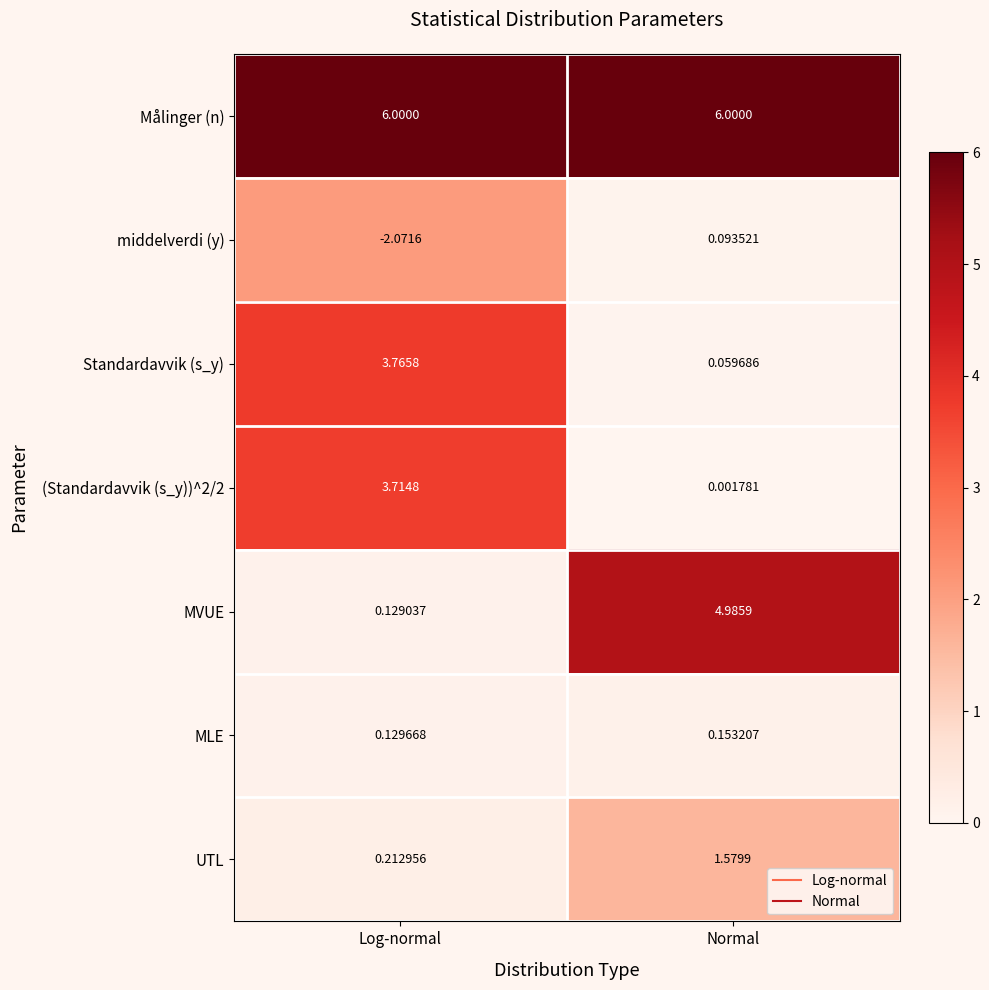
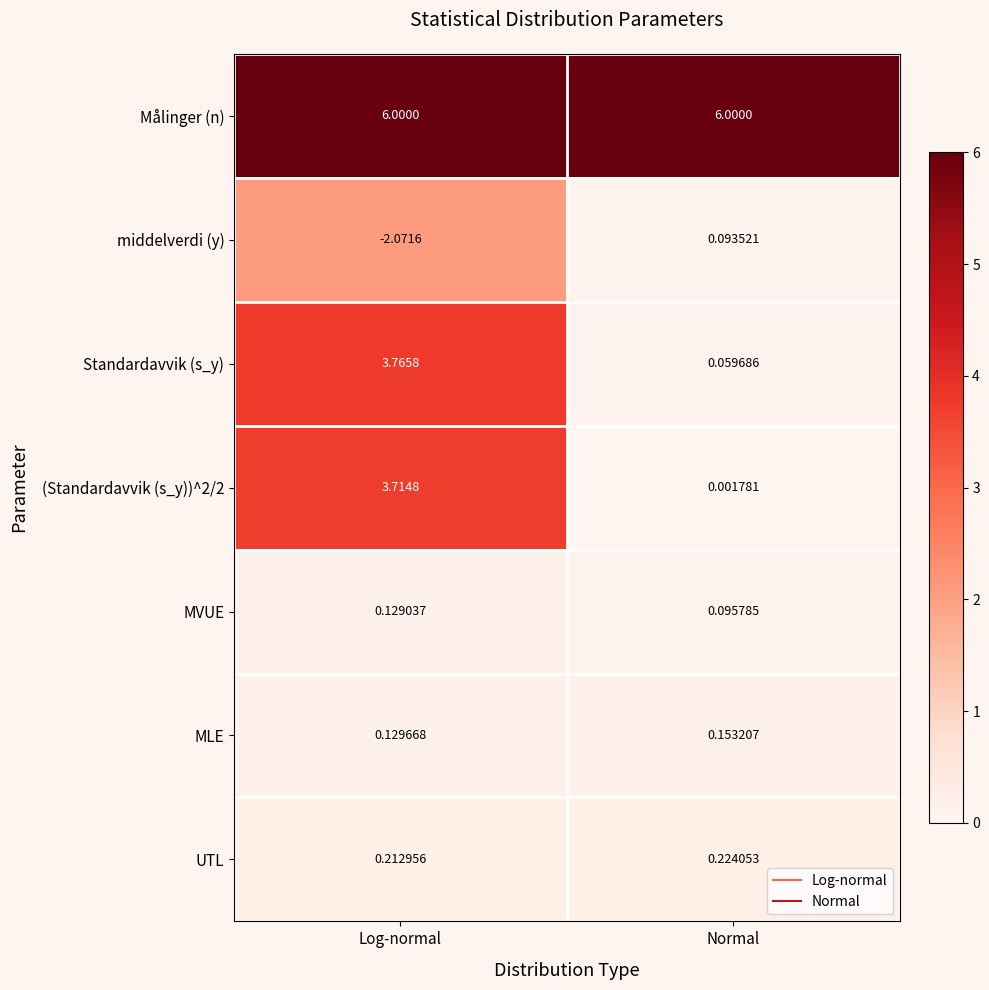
MVUE, Normal: 4.9859 -> 0.095785
UTL, Normal: 1.5799 -> 0.224053
